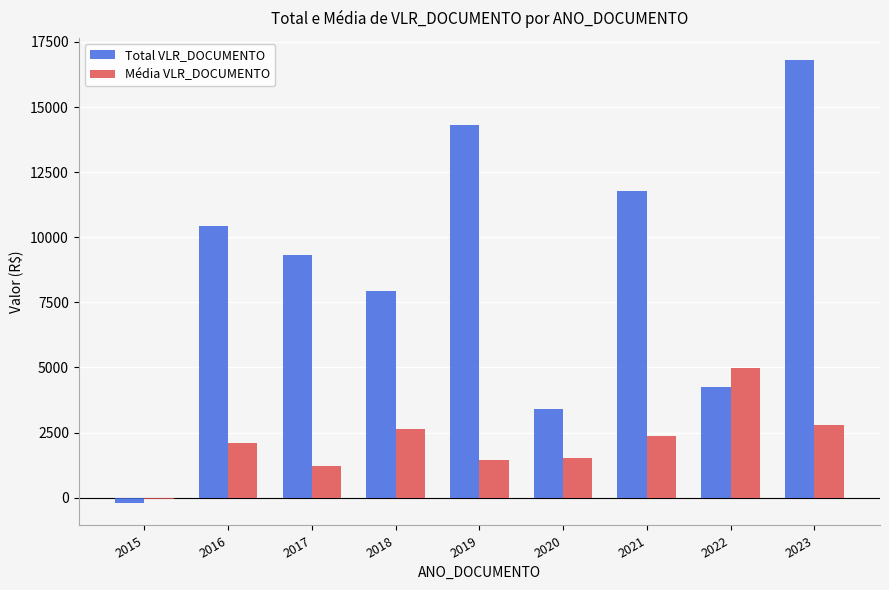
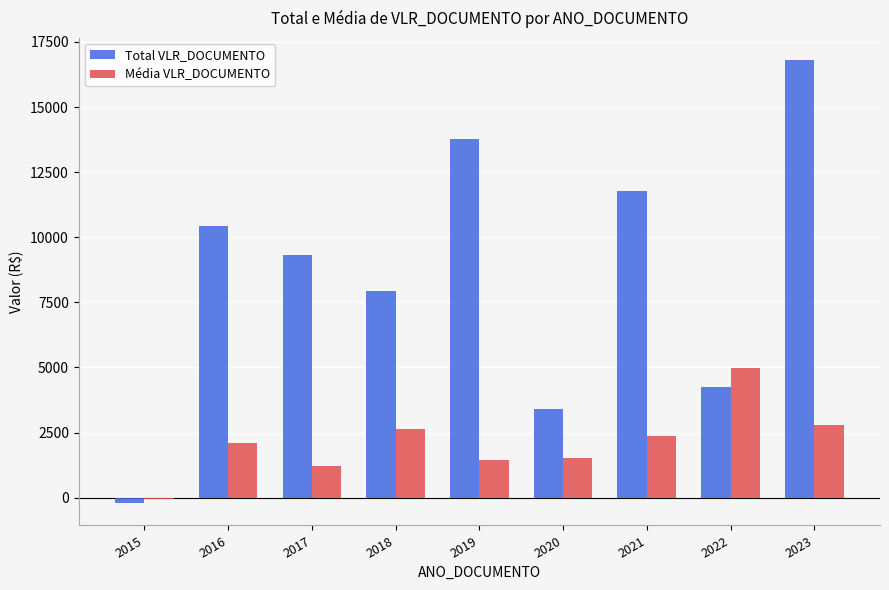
Total VLR_DOCUMENTO, 2019: 14300 -> 13800
